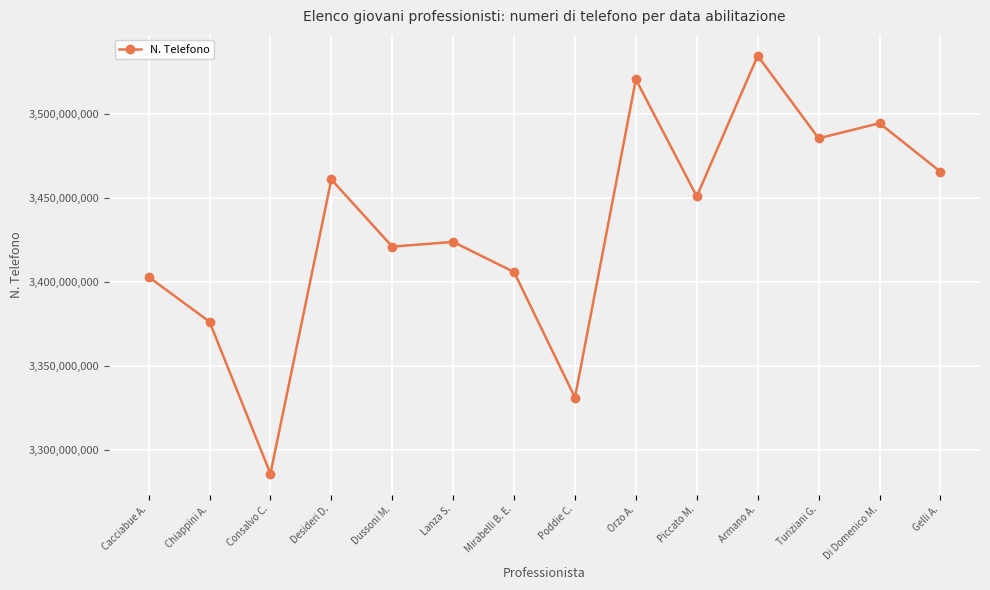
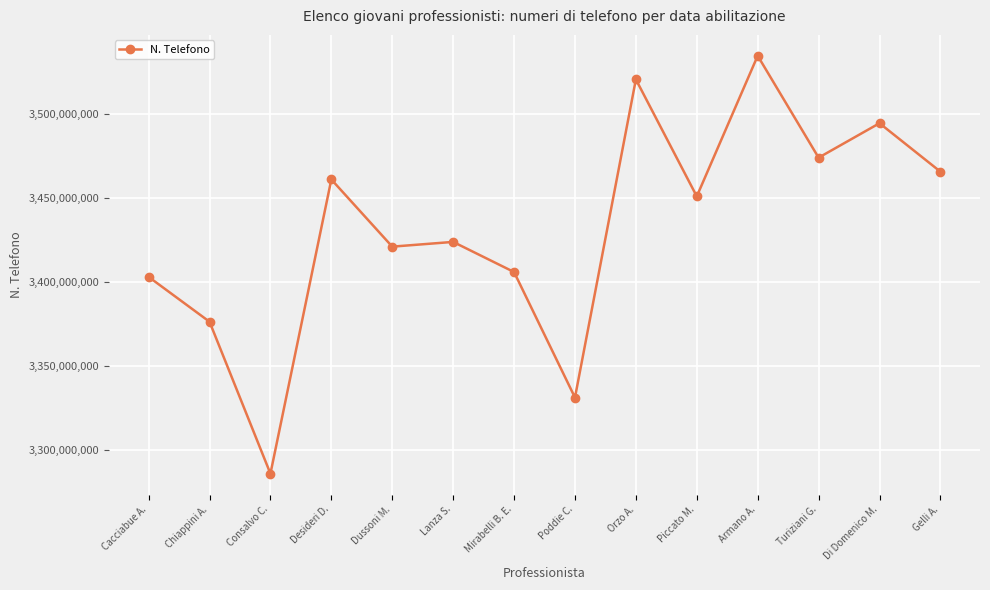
Turiziani G.: 3,485,000,000 -> 3,474,000,000
